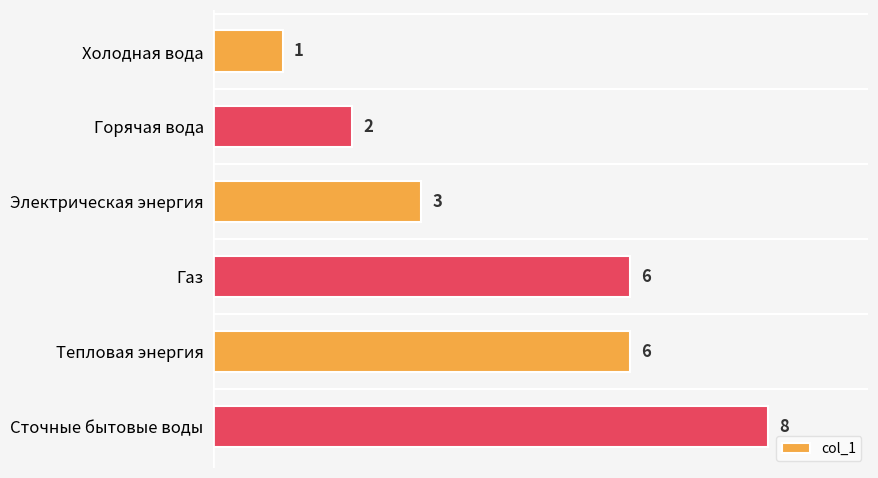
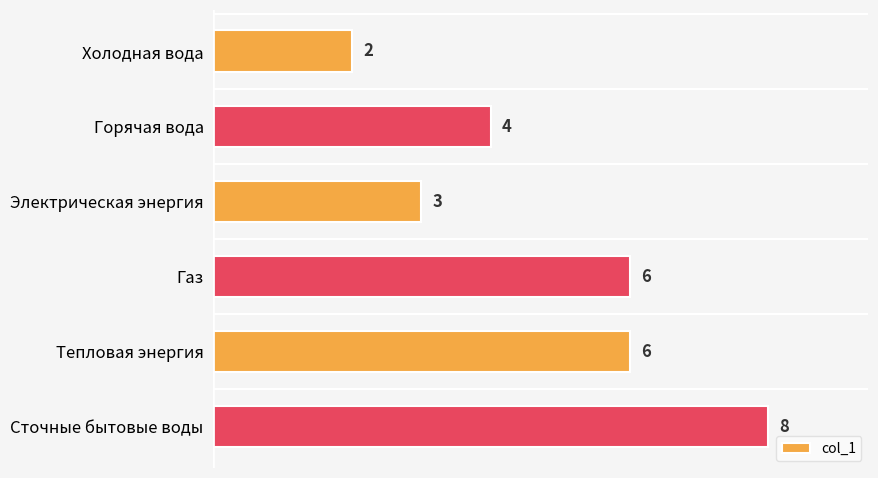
Холодная вода: 1 -> 2
Горячая вода: 2 -> 4
